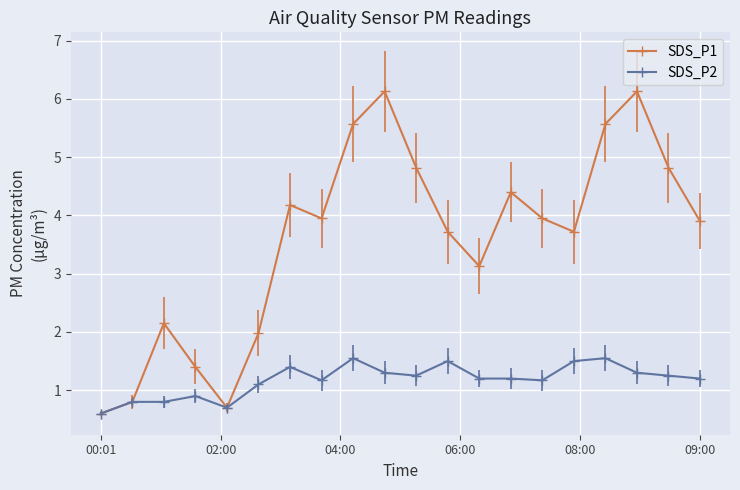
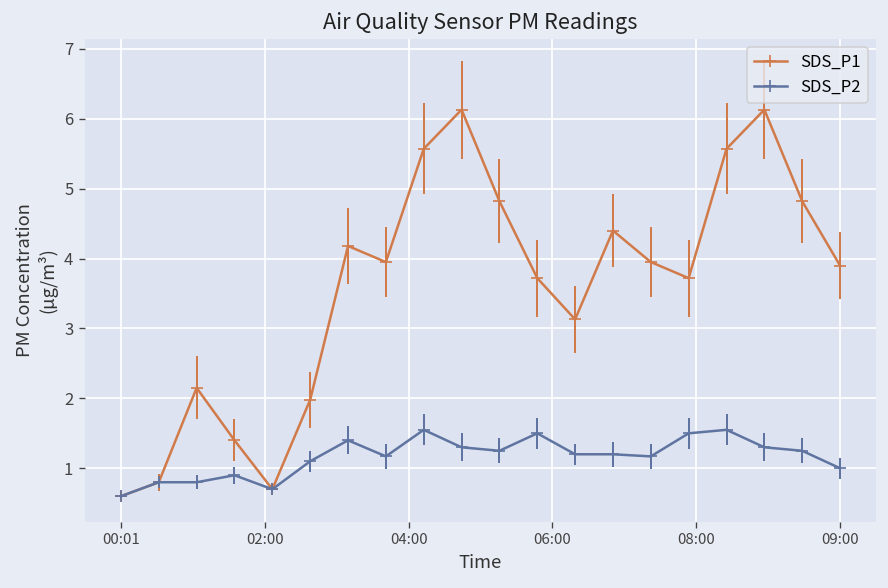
SDS_P2, 09:00: 1.2 -> 1.0
